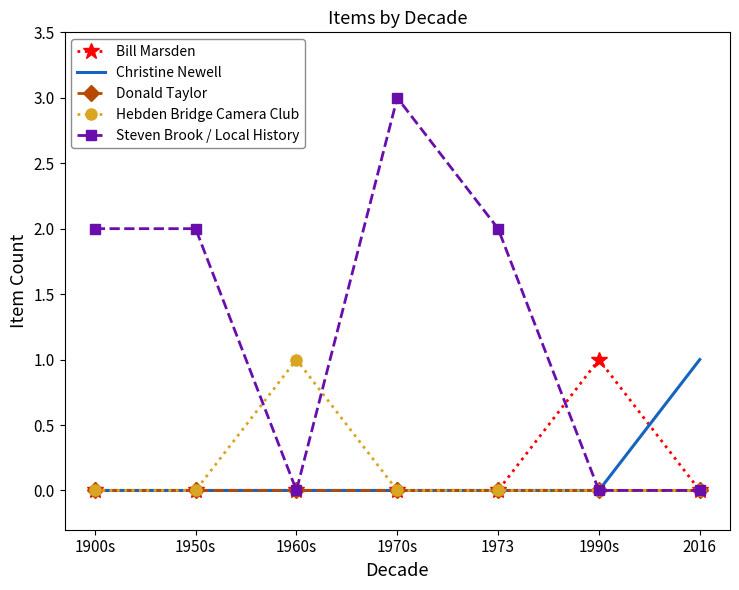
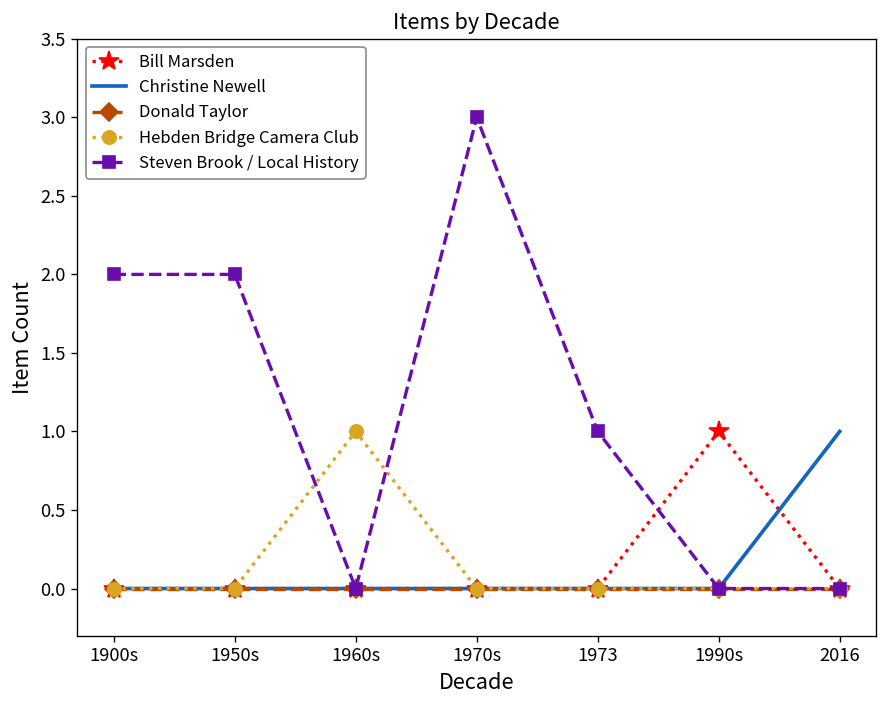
Steven Brook / Local History, 1973: 2 -> 1
